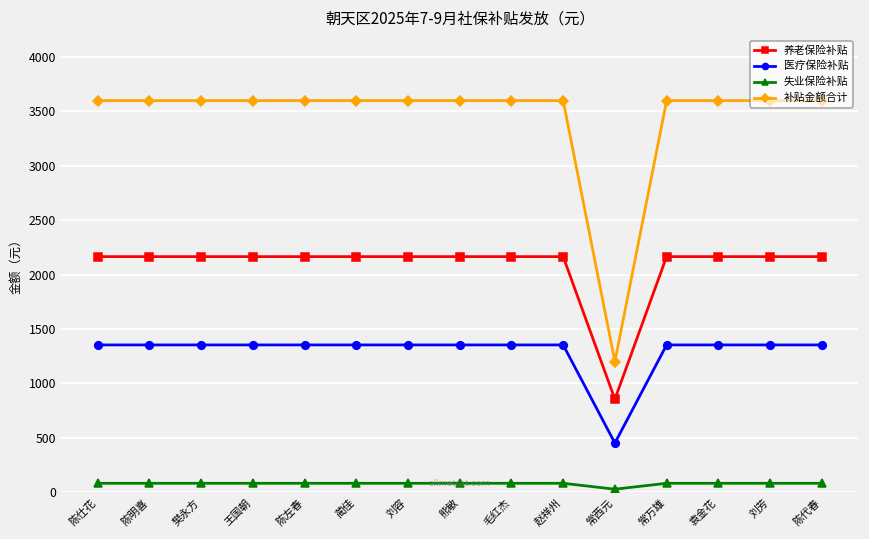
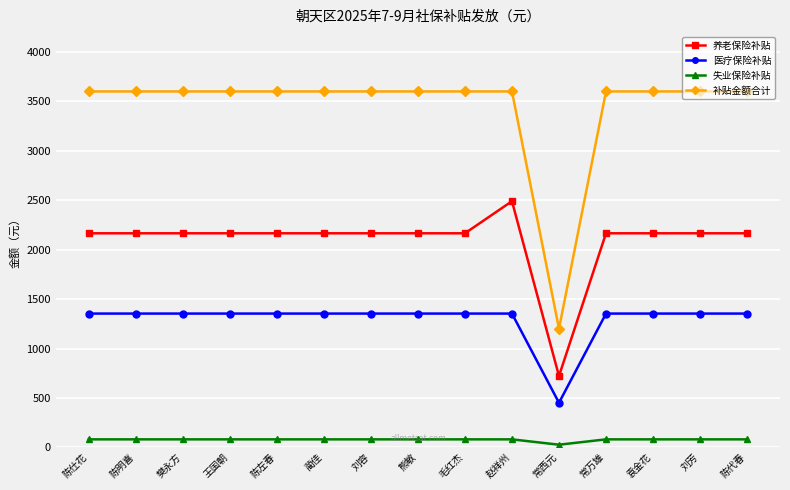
养老保险补贴, 赵祥州: 2200 -> 2500
养老保险补贴, 常西元: 900 -> 700
